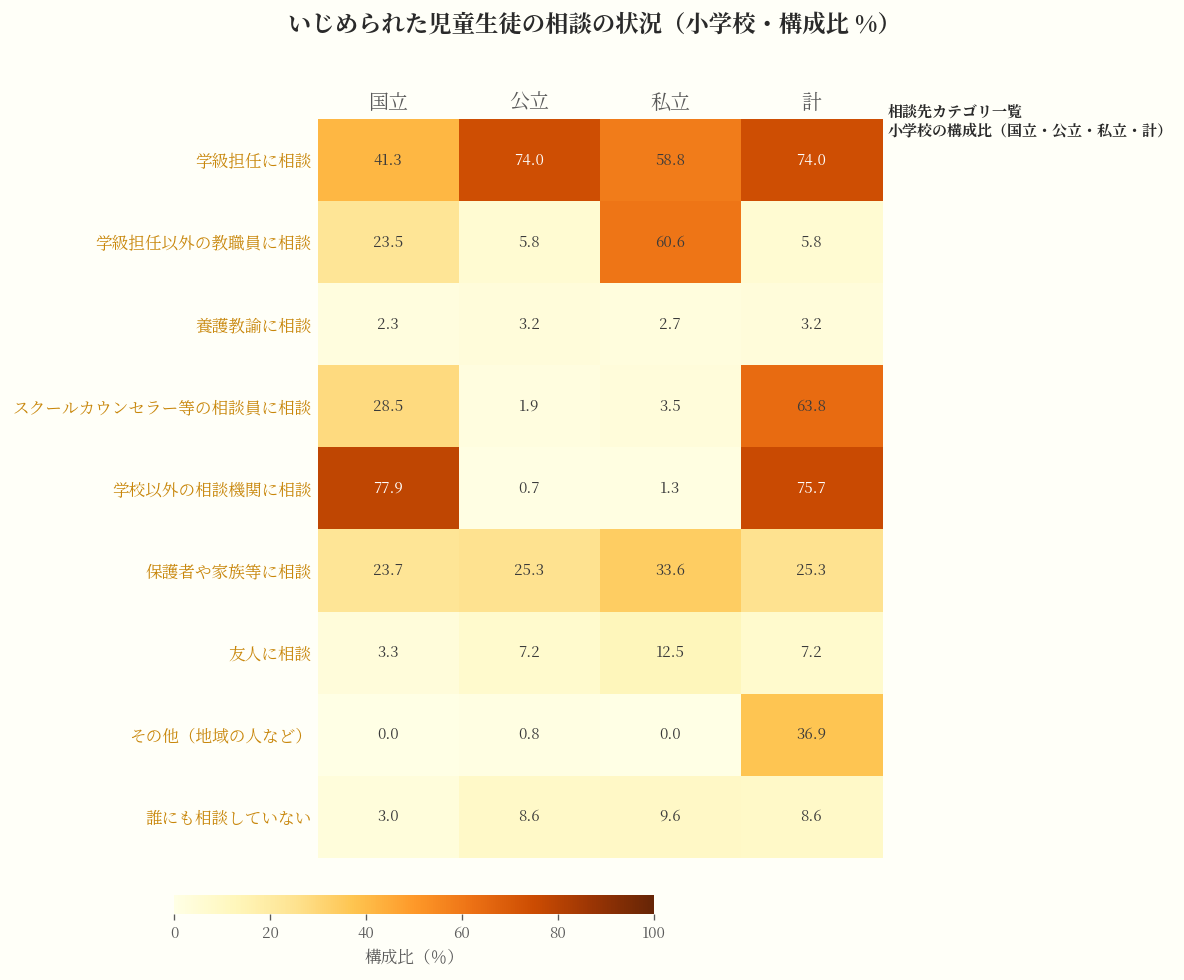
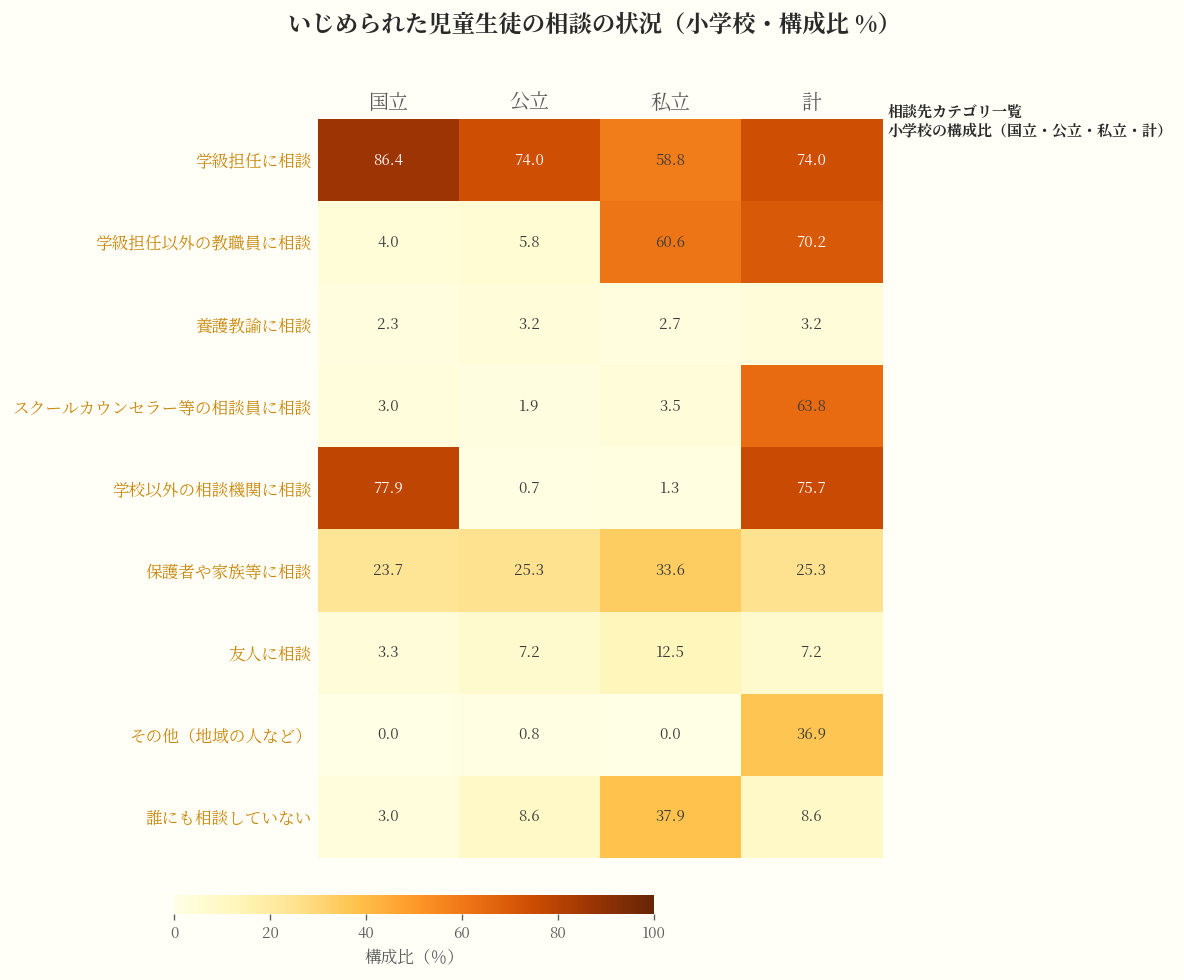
学級担任に相談, 国立: 41.3 -> 86.4
学級担任以外の教職員に相談, 国立: 23.5 -> 4.0
学級担任以外の教職員に相談, 計: 5.8 -> 70.2
スクールカウンセラー等の相談員に相談, 国立: 28.5 -> 3.0
誰にも相談していない, 私立: 9.6 -> 37.9
